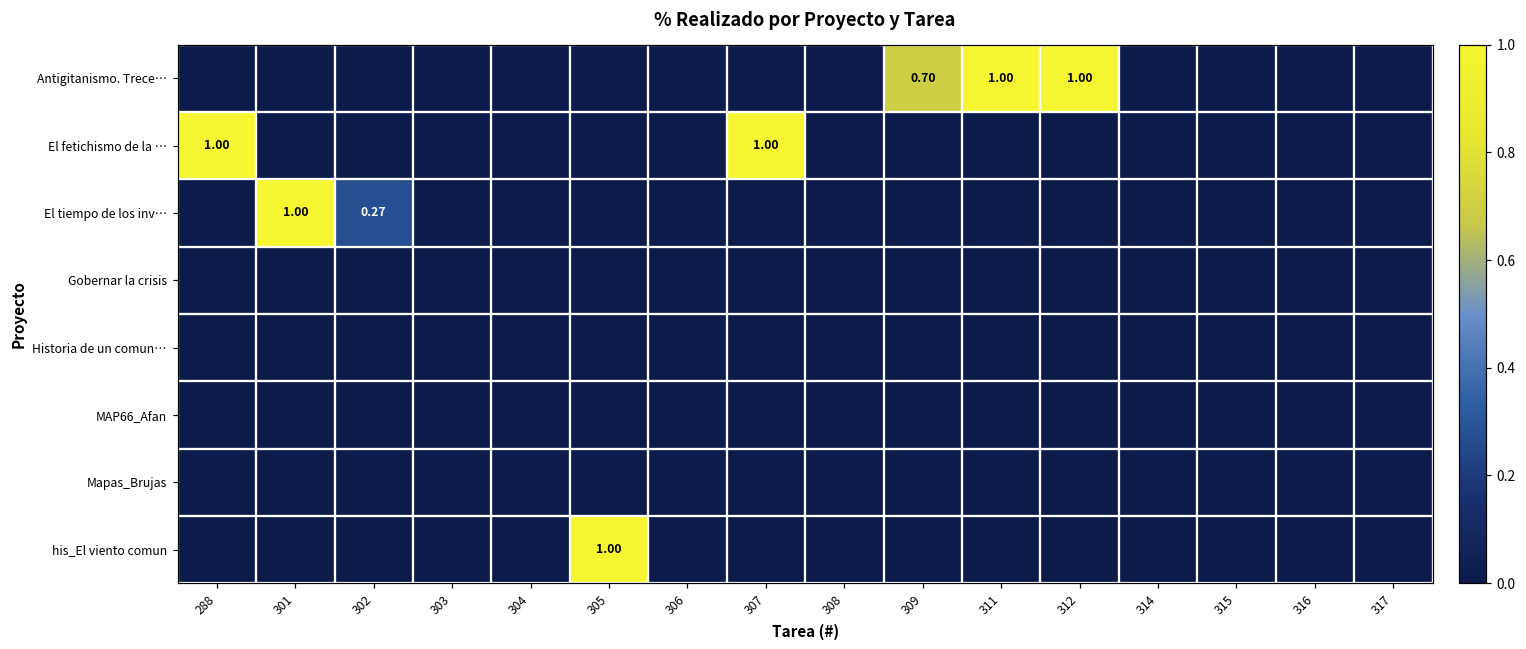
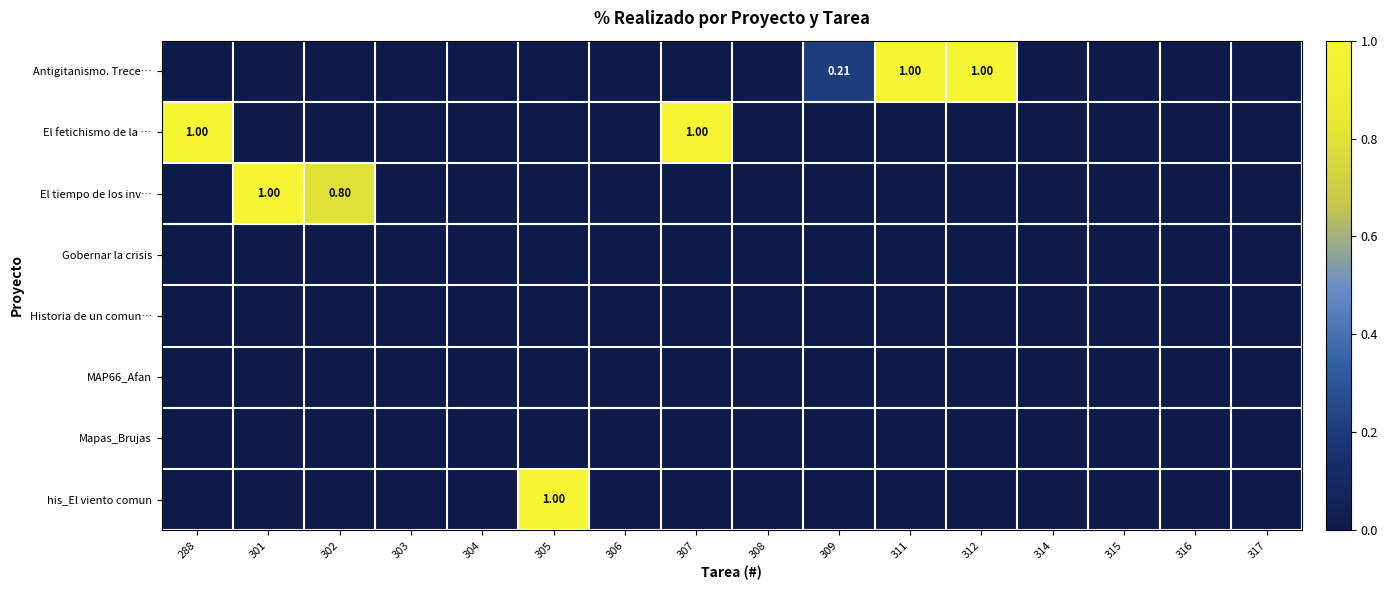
Antigitanismo. Trece…, 309: 0.70 -> 0.21
El tiempo de los inv…, 302: 0.27 -> 0.80
